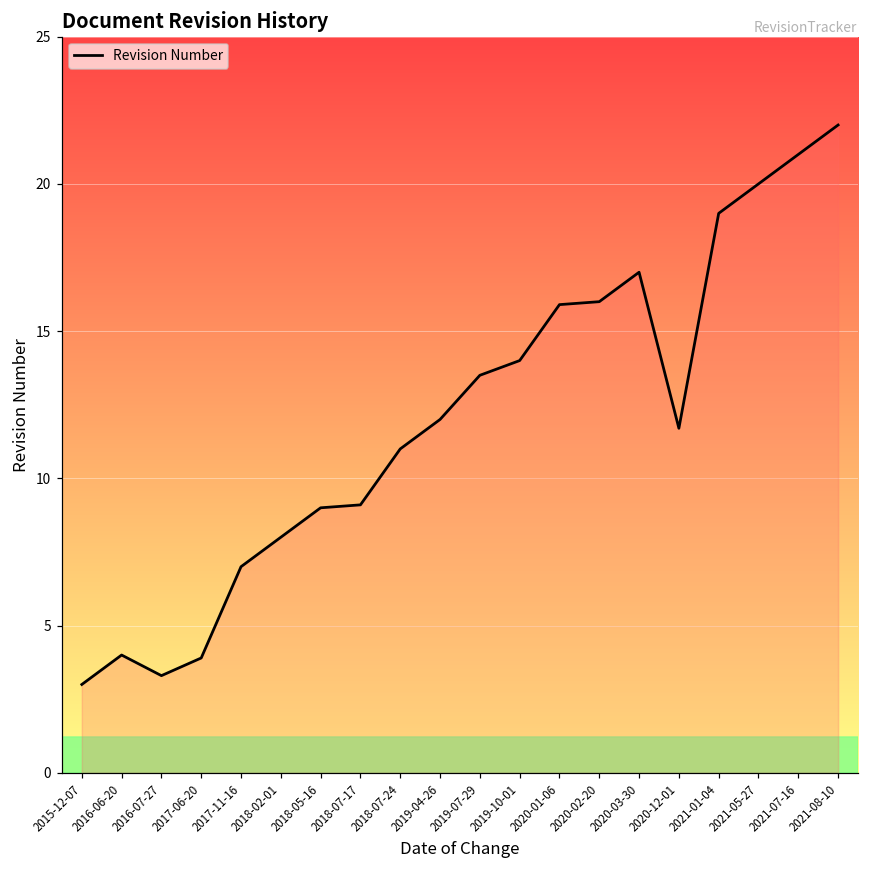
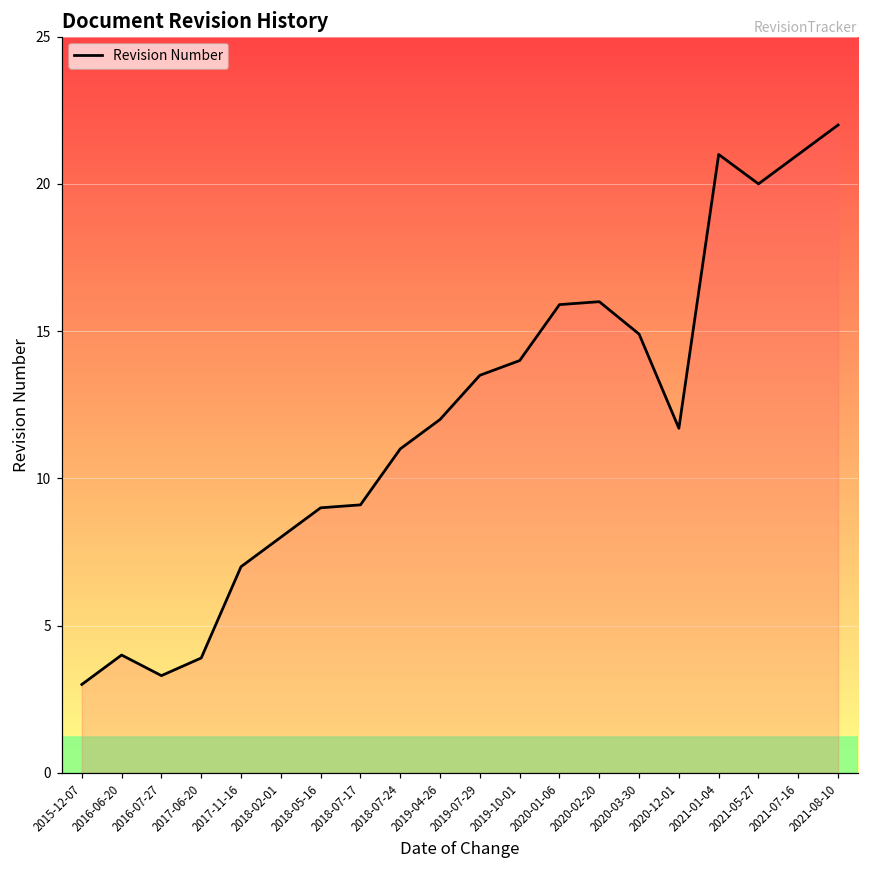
2020-03-30: 17.0 -> 14.9
2021-01-04: 19 -> 21
